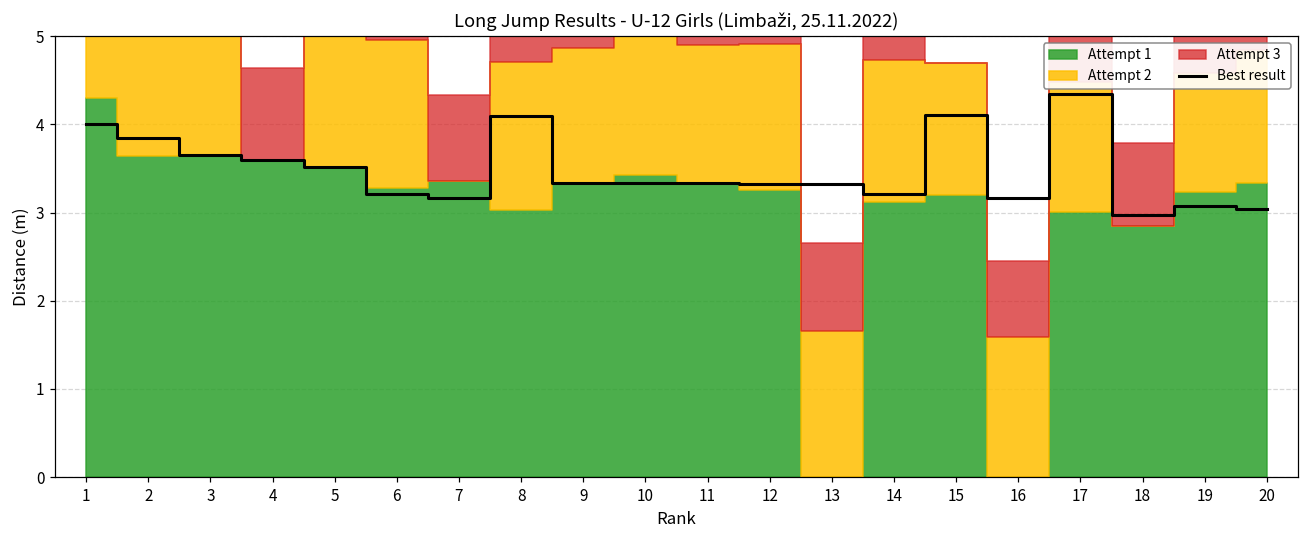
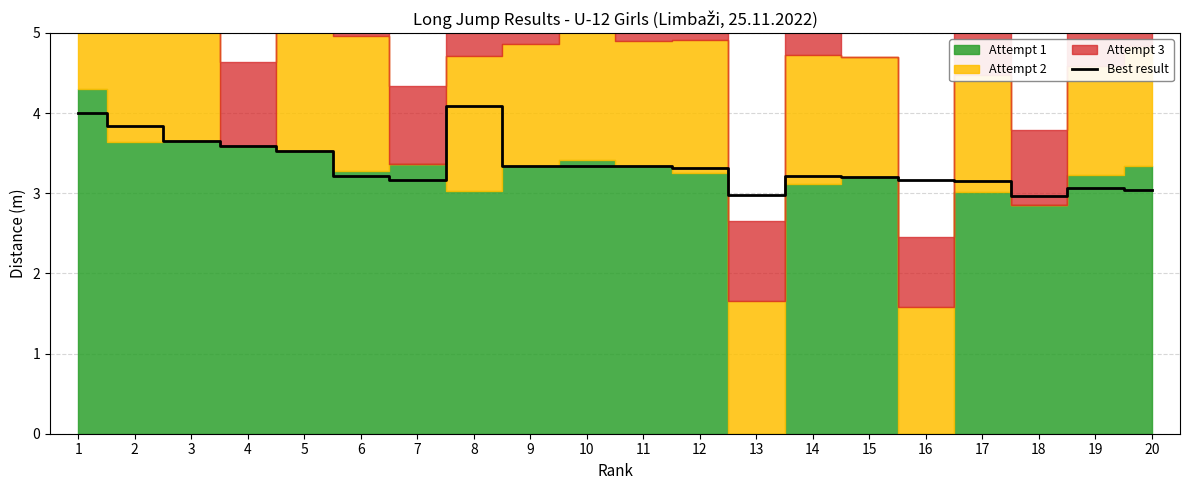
Best result, 13: 3.3 -> 3.0
Best result, 15: 4.1 -> 3.2
Best result, 17: 4.3 -> 3.2
